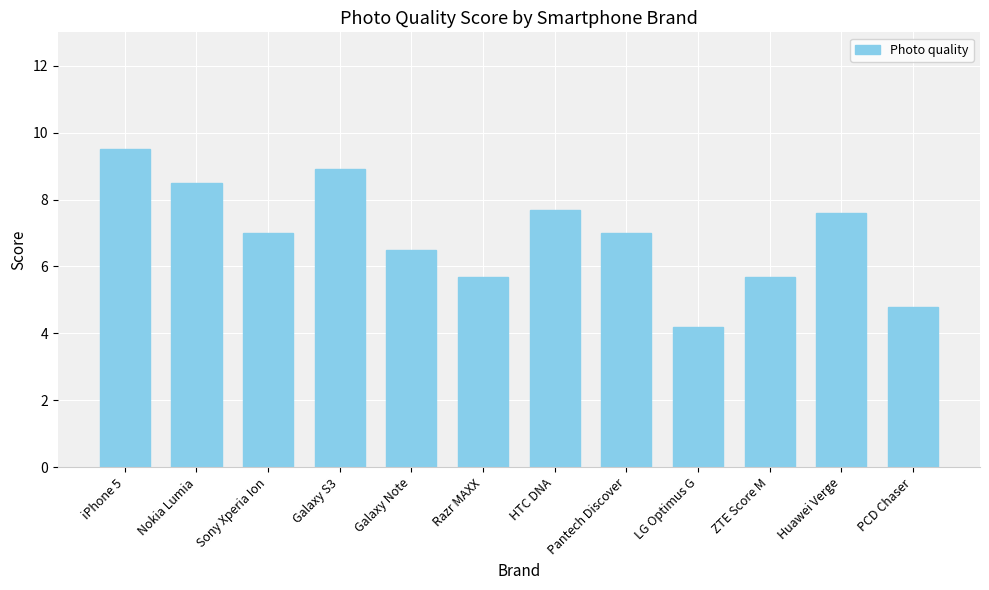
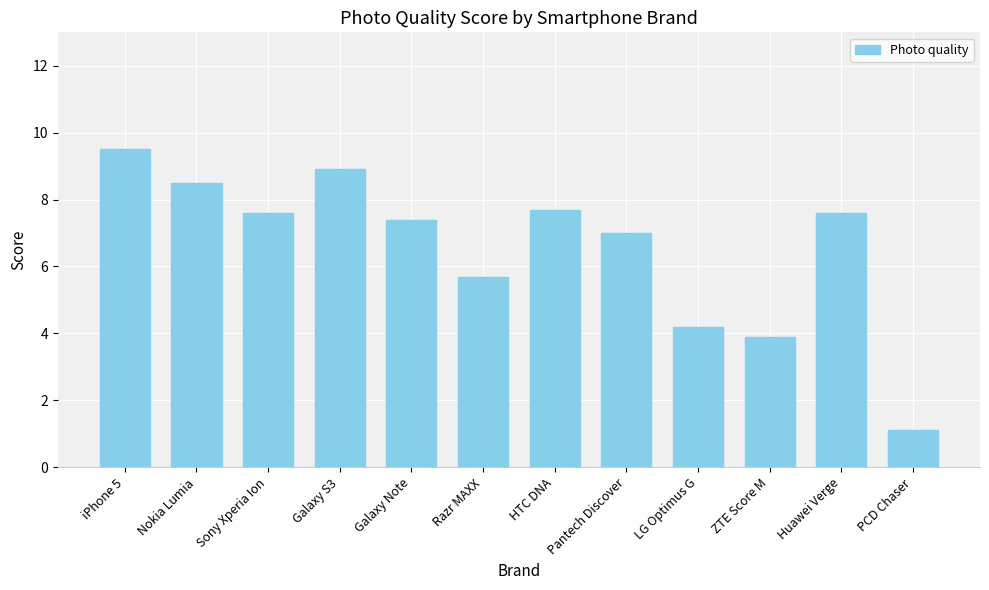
Sony Xperia Ion: 7.0 -> 7.6
Galaxy Note: 6.5 -> 7.4
ZTE Score M: 5.7 -> 3.9
PCD Chaser: 4.8 -> 1.1
